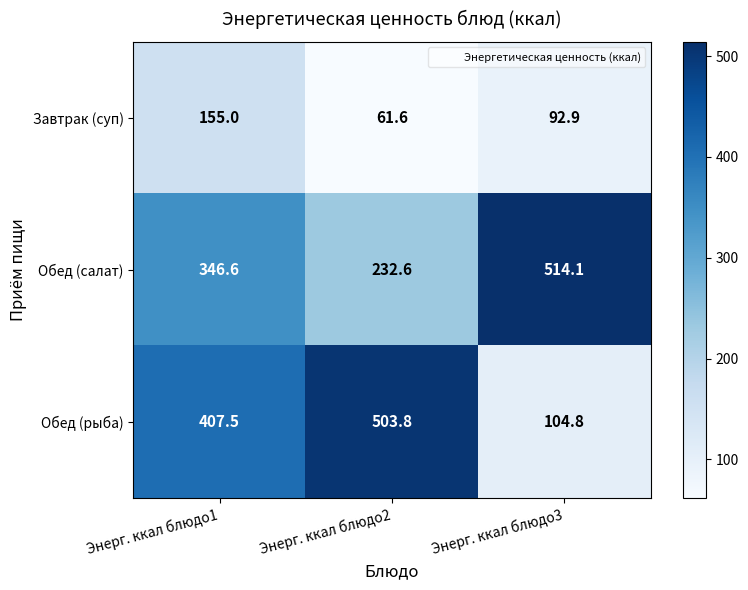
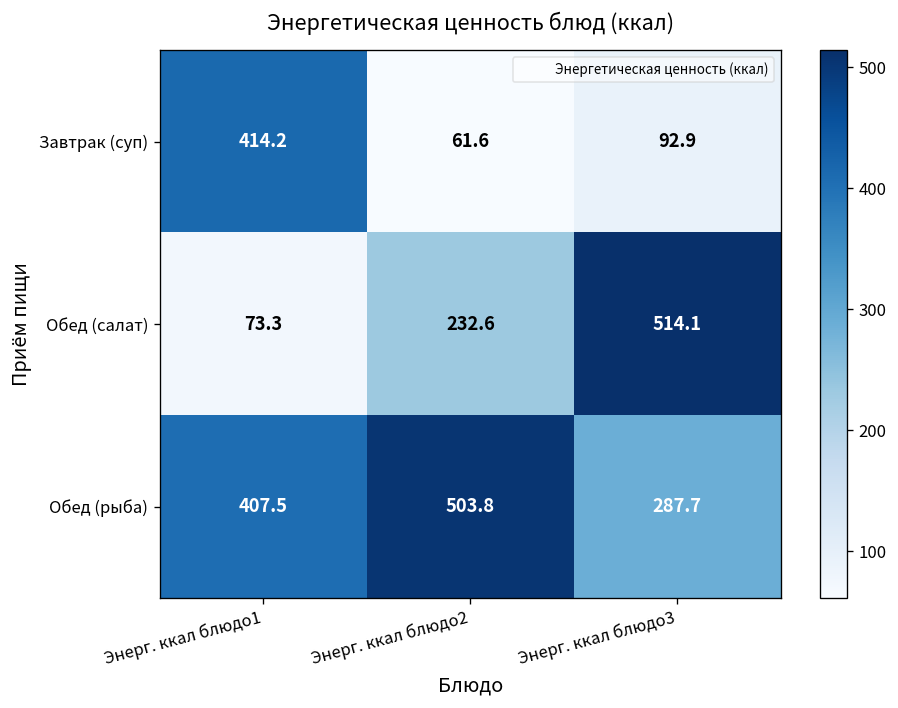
Завтрак (суп), Энерг. ккал блюдо1: 155.0 -> 414.2
Обед (салат), Энерг. ккал блюдо1: 346.6 -> 73.3
Обед (рыба), Энерг. ккал блюдо3: 104.8 -> 287.7
